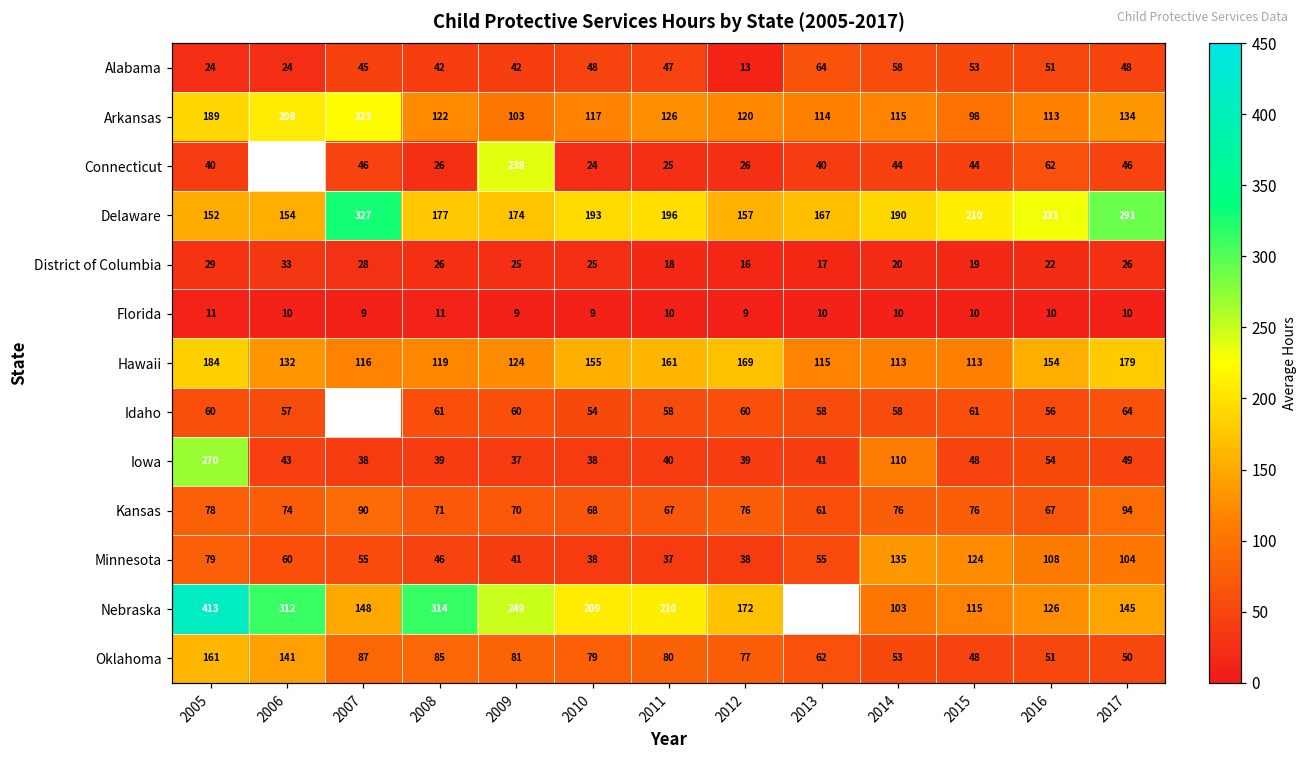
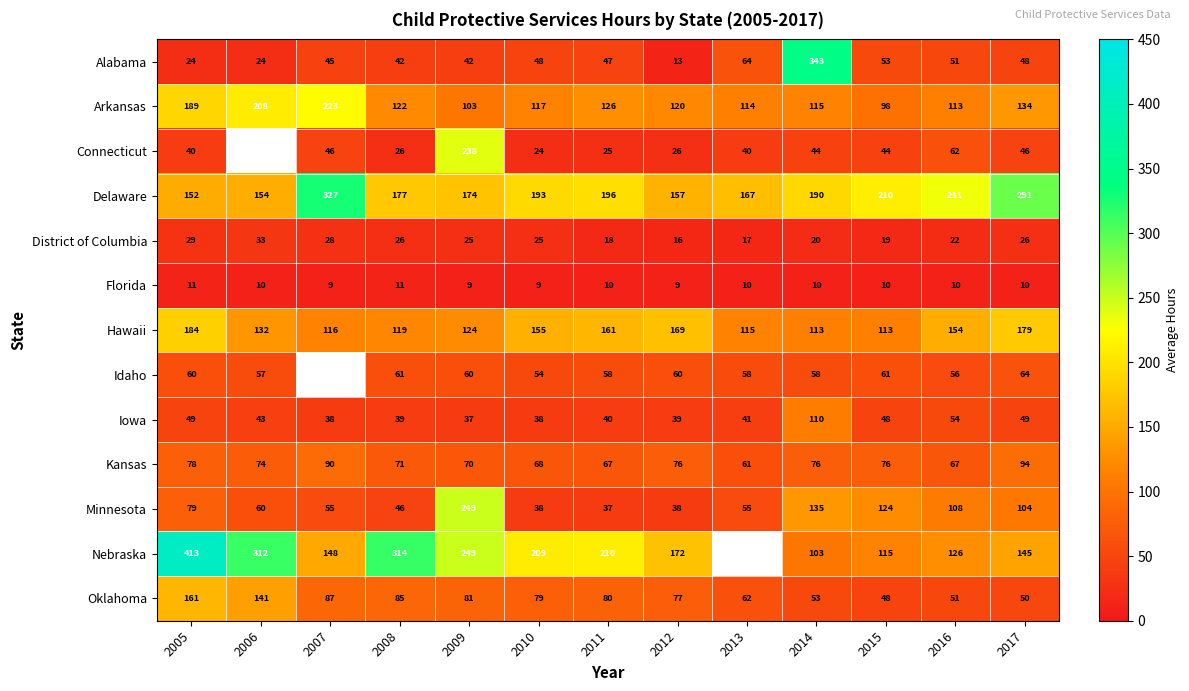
Alabama, 2014: 58 -> 343
Iowa, 2005: 270 -> 49
Minnesota, 2009: 41 -> 249
